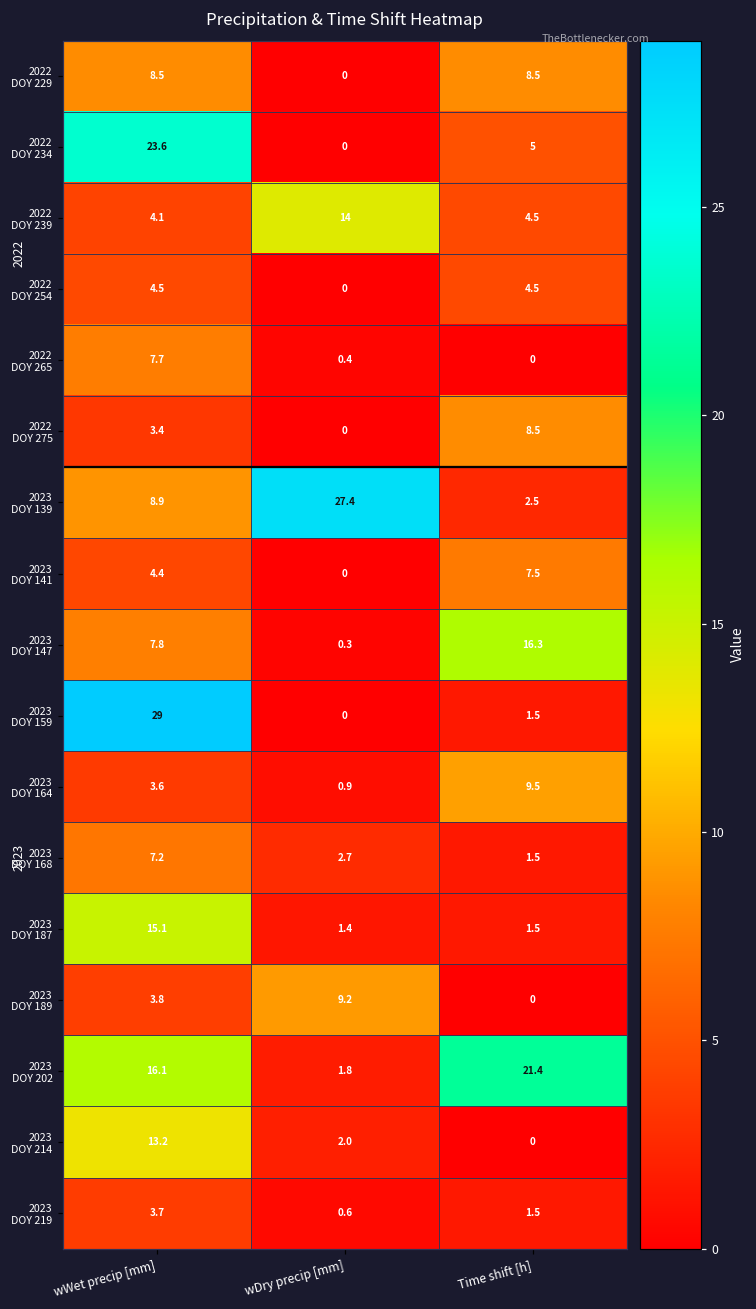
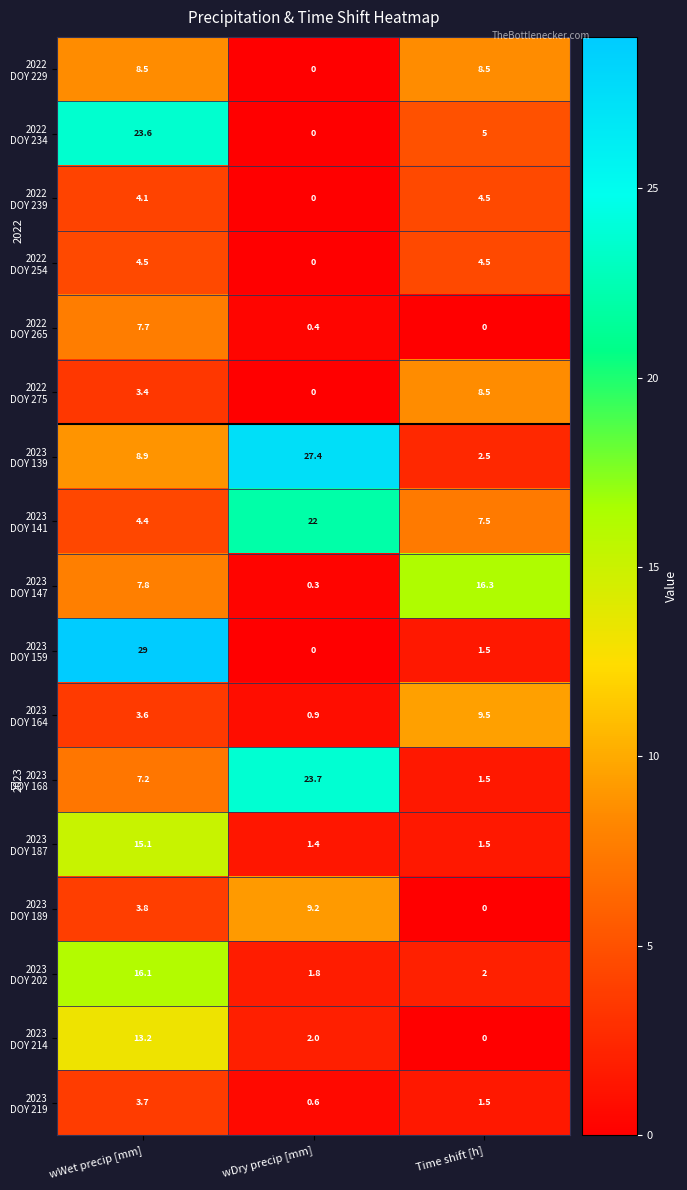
2022 DOY 239, wDry precip [mm]: 14 -> 0
2023 DOY 141, wDry precip [mm]: 0 -> 22
2023 DOY 168, wDry precip [mm]: 2.7 -> 23.7
2023 DOY 202, Time shift [h]: 21.4 -> 2
